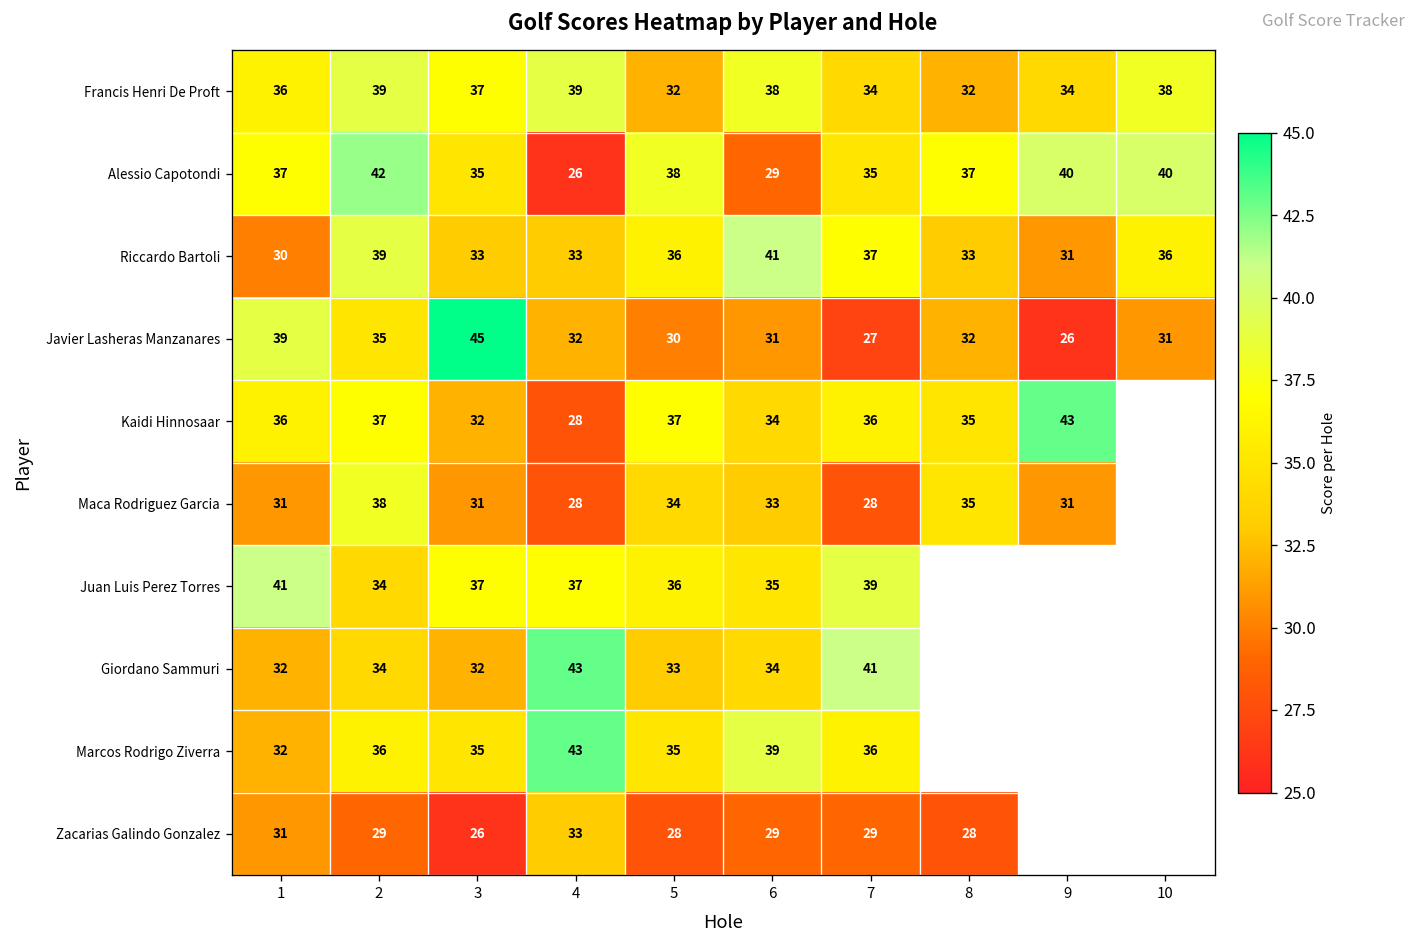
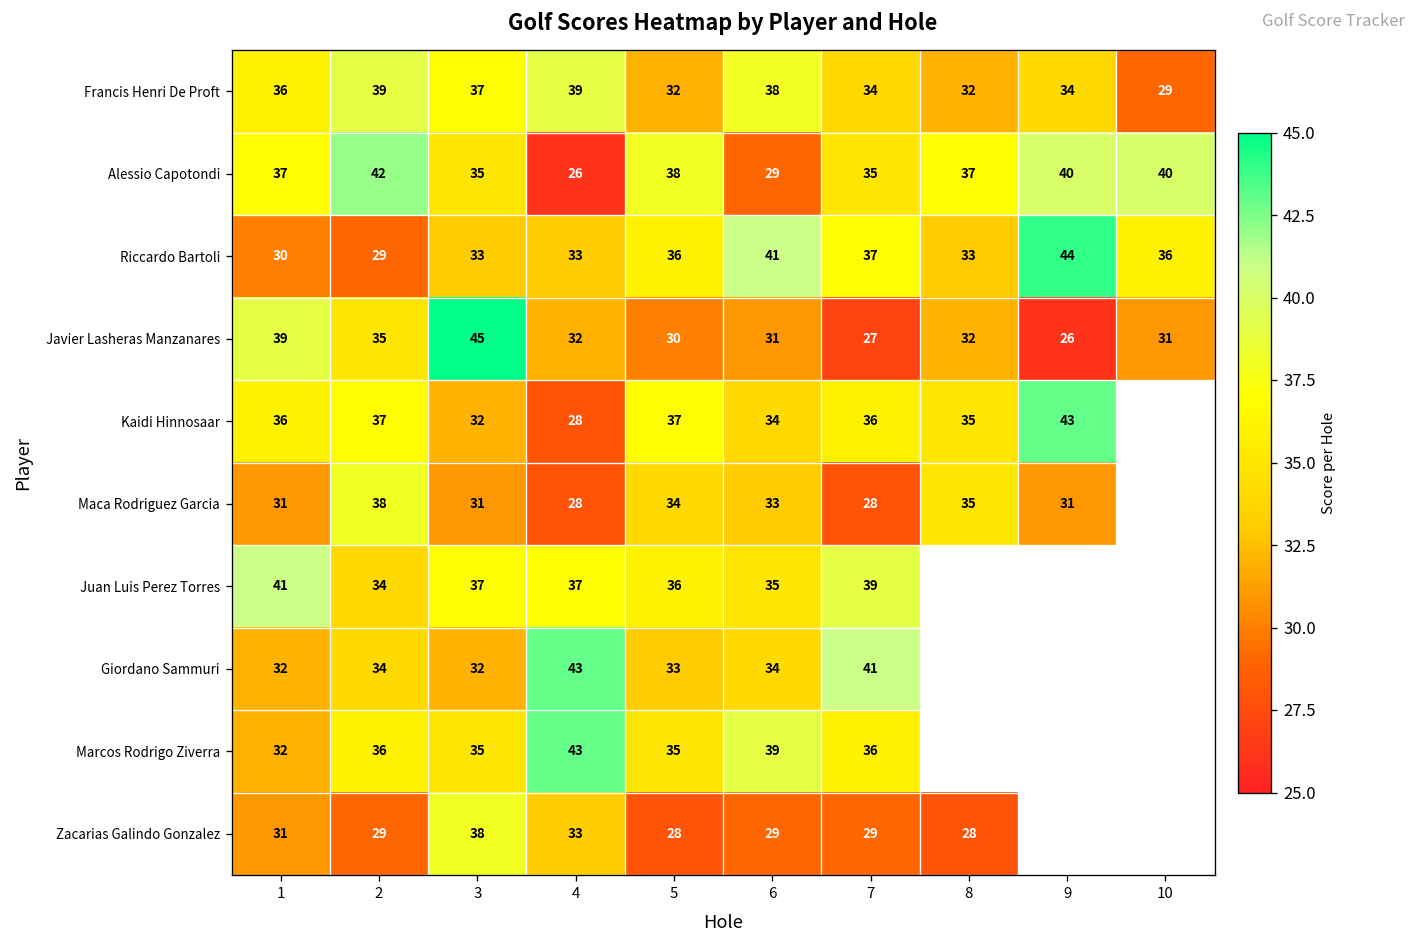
Francis Henri De Proft, 10: 38 -> 29
Riccardo Bartoli, 2: 39 -> 29
Riccardo Bartoli, 9: 31 -> 44
Zacarias Galindo Gonzalez, 3: 26 -> 38
